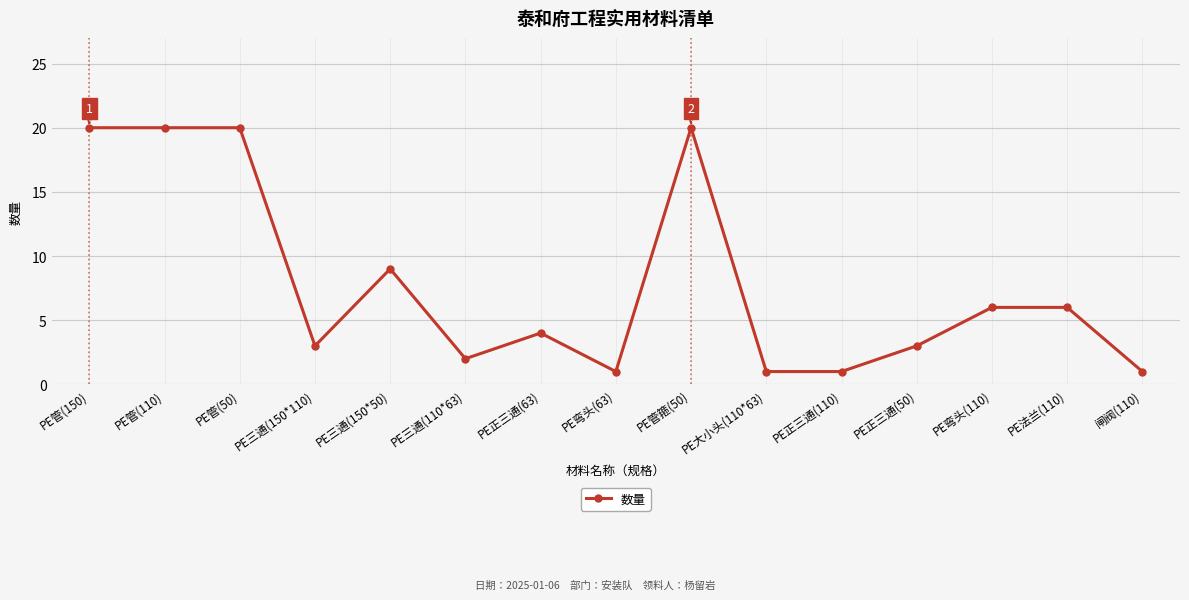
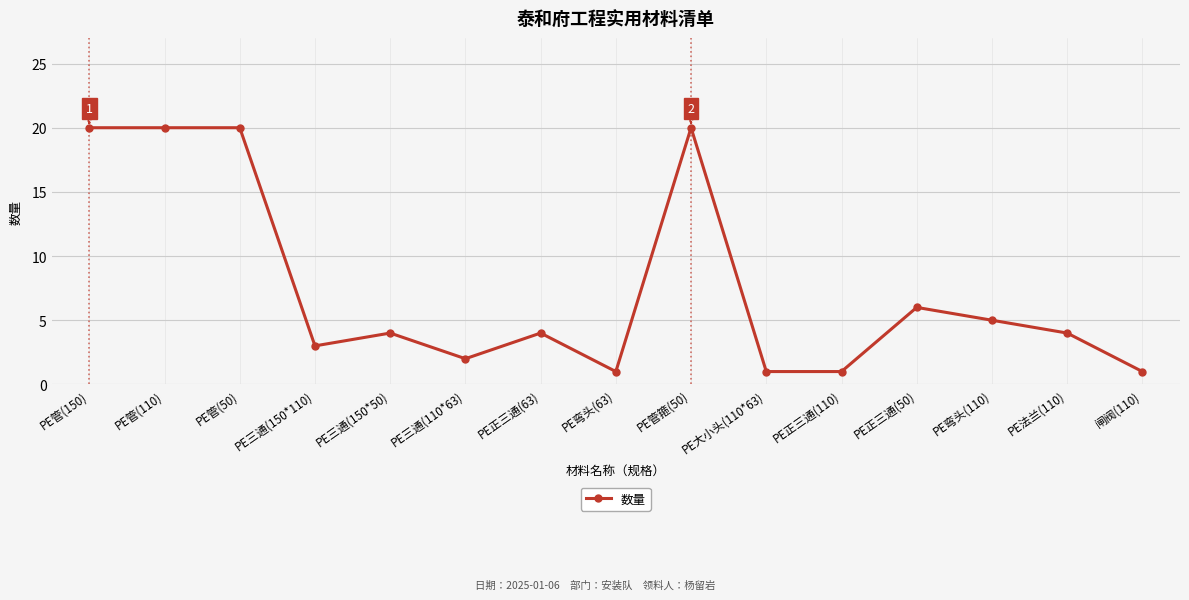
PE三通(150*50): 9 -> 4
PE正三通(50): 3 -> 6
PE弯头(110): 6 -> 5
PE法兰(110): 6 -> 4
